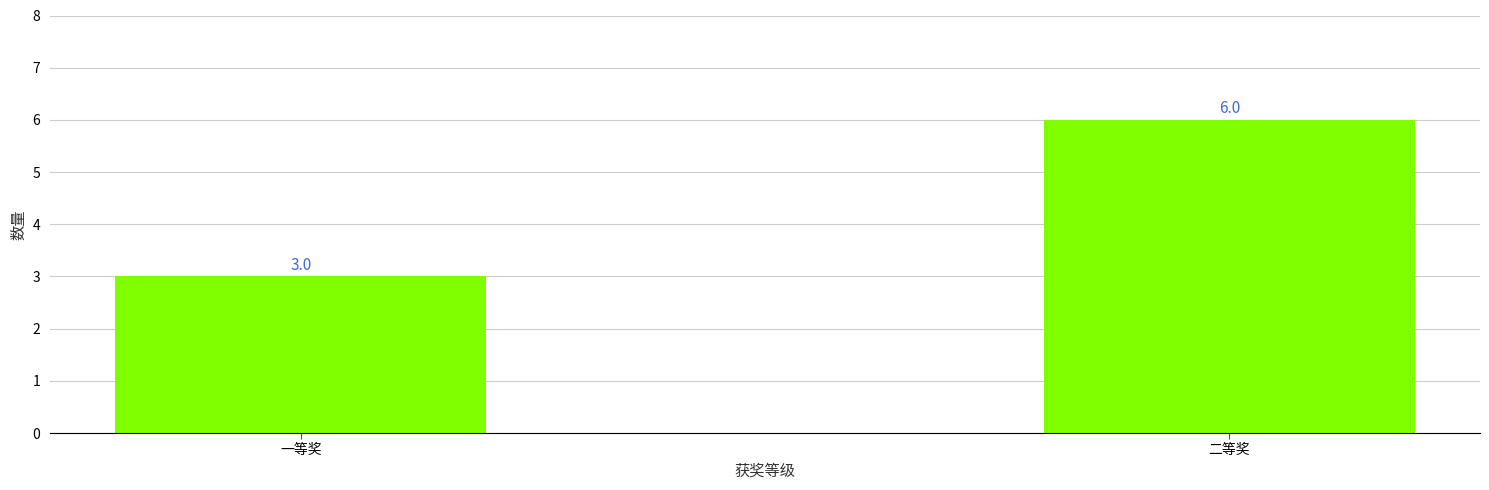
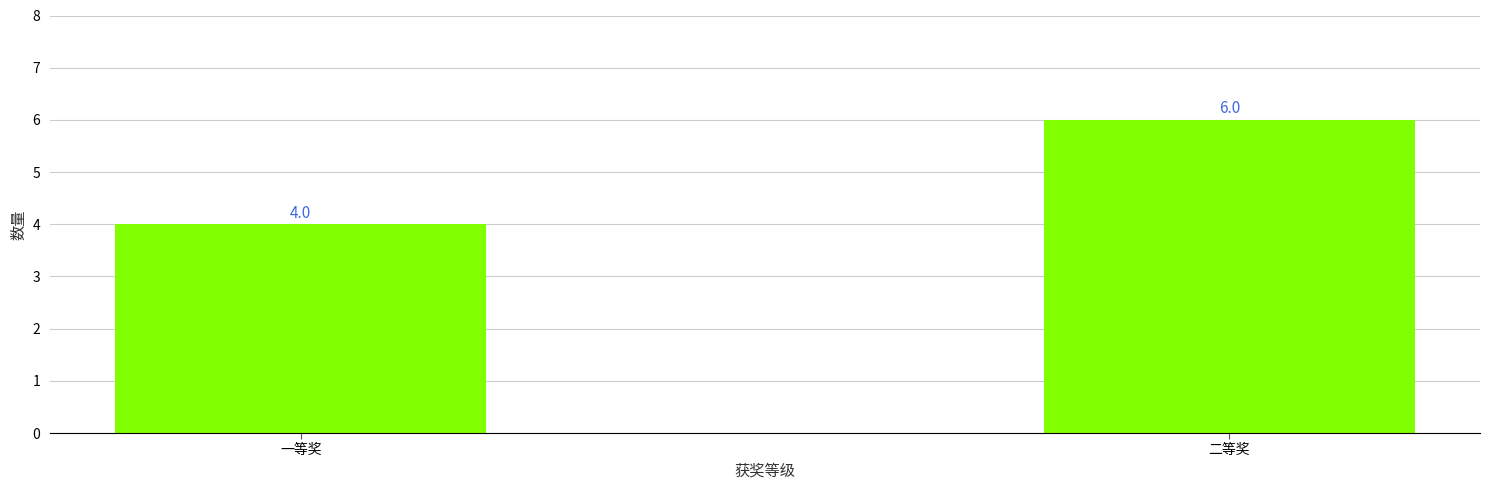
一等奖: 3.0 -> 4.0
